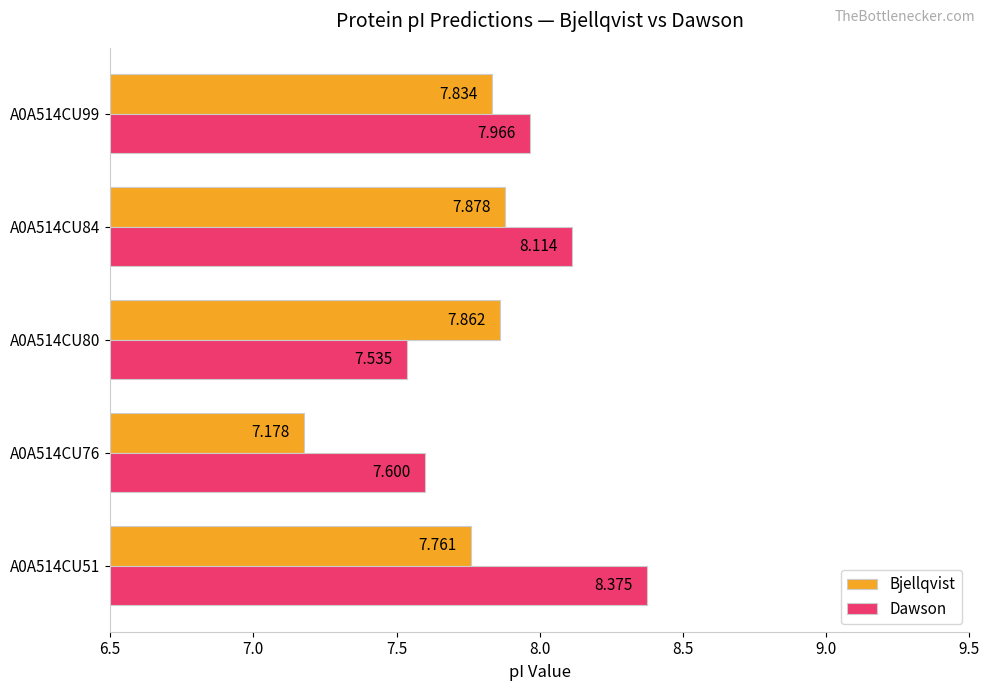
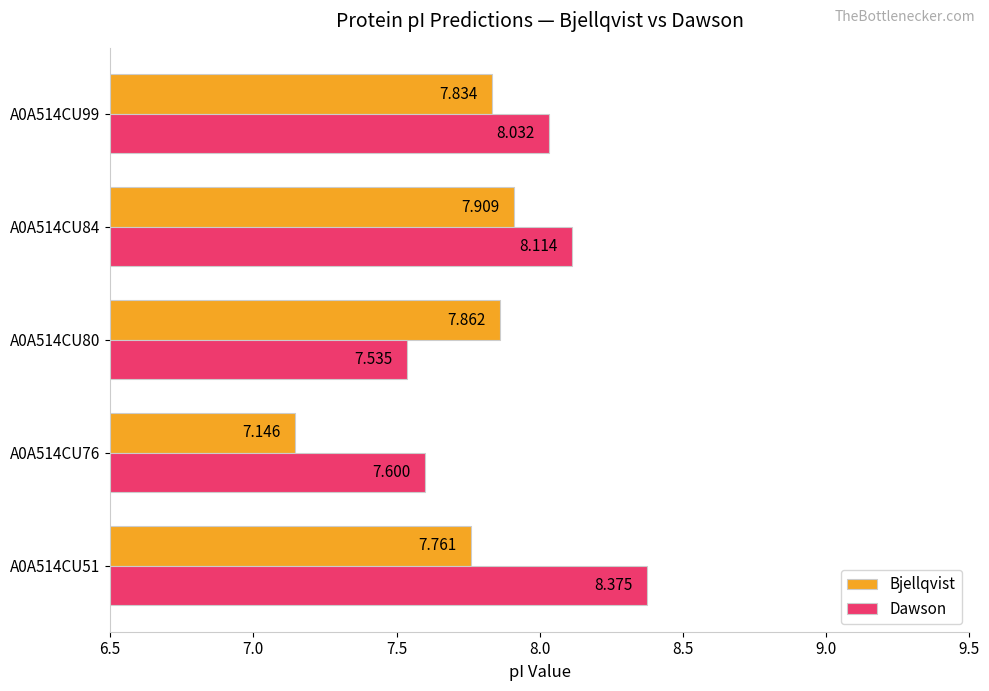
Dawson, A0A514CU99: 7.966 -> 8.032
Bjellqvist, A0A514CU84: 7.878 -> 7.909
Bjellqvist, A0A514CU76: 7.178 -> 7.146
